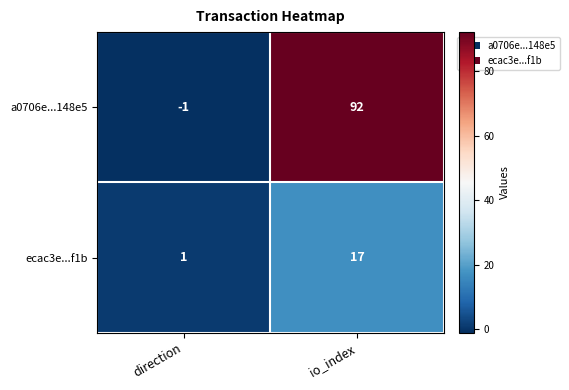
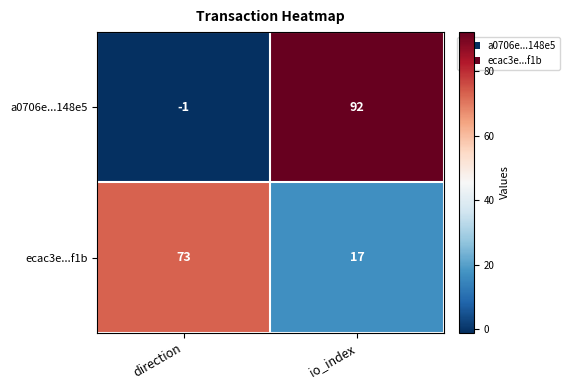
ecac3e...f1b, direction: 1 -> 73
